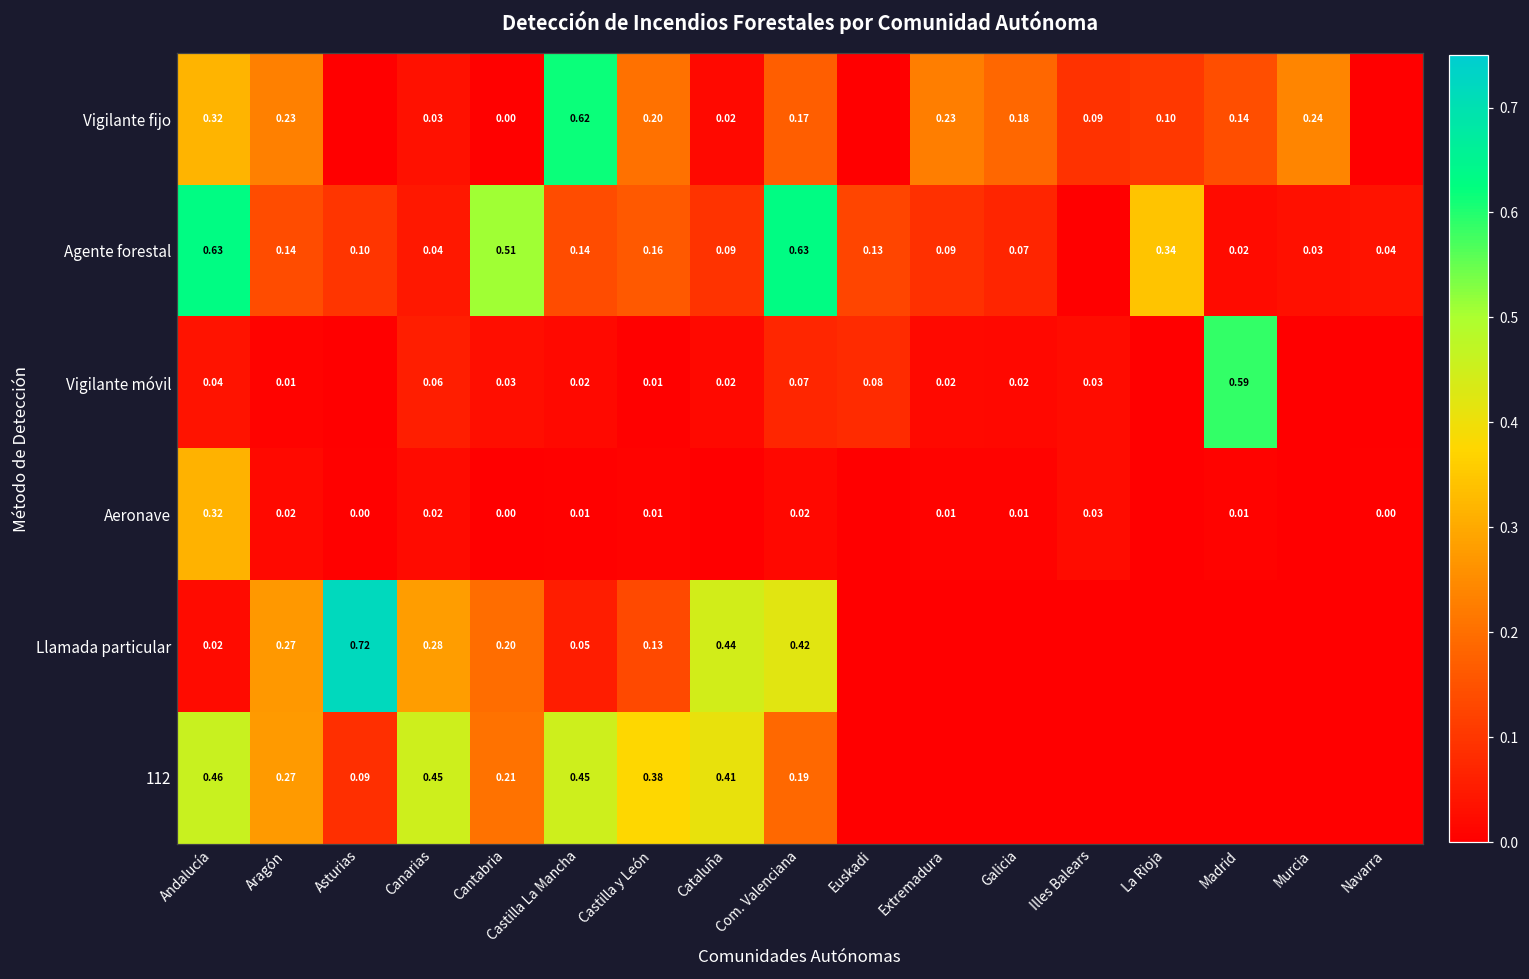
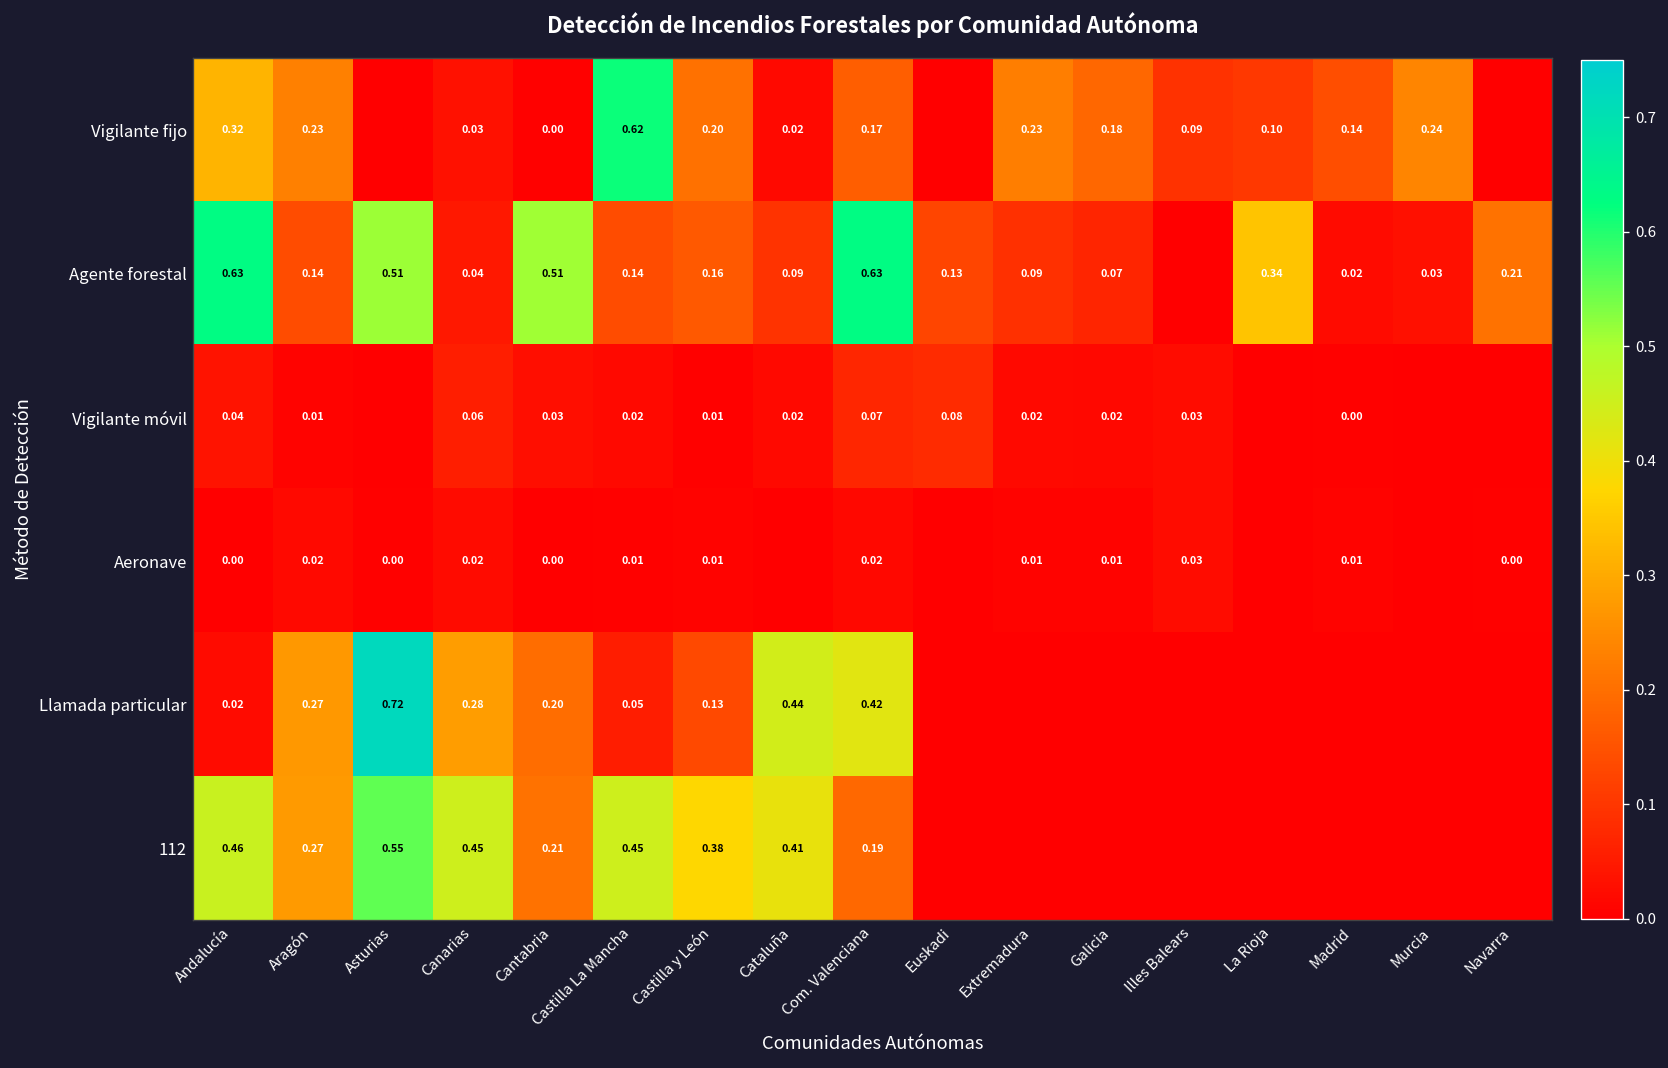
Agente forestal, Asturias: 0.10 -> 0.51
Agente forestal, Navarra: 0.04 -> 0.21
Vigilante móvil, Madrid: 0.59 -> 0.00
Aeronave, Andalucía: 0.32 -> 0.00
112, Asturias: 0.09 -> 0.55
